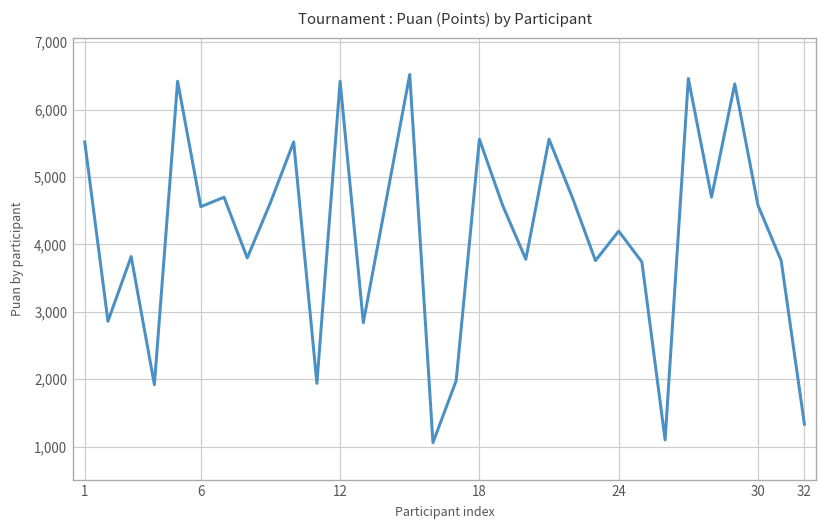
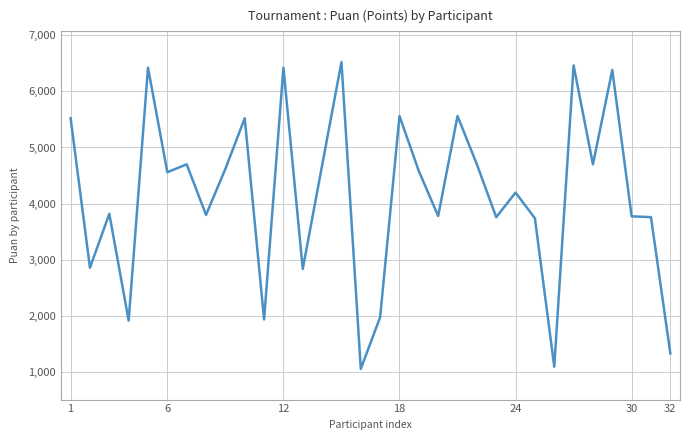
30: 4,600 -> 3,800
